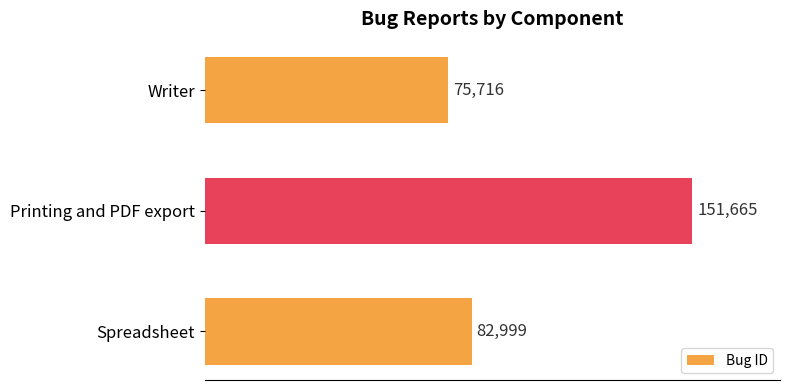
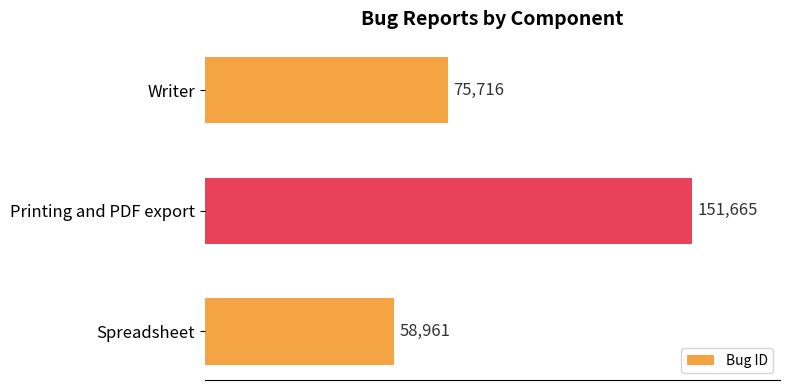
Spreadsheet: 82,999 -> 58,961
